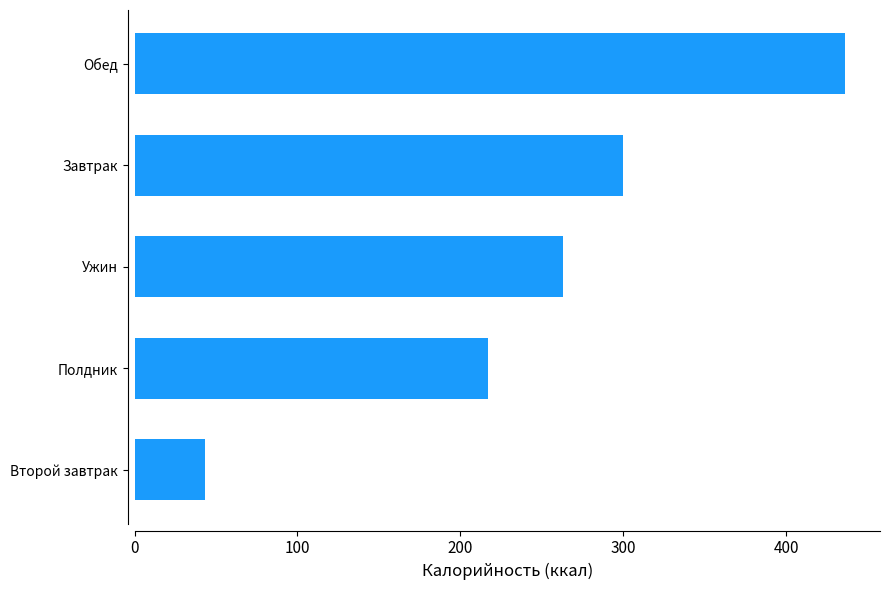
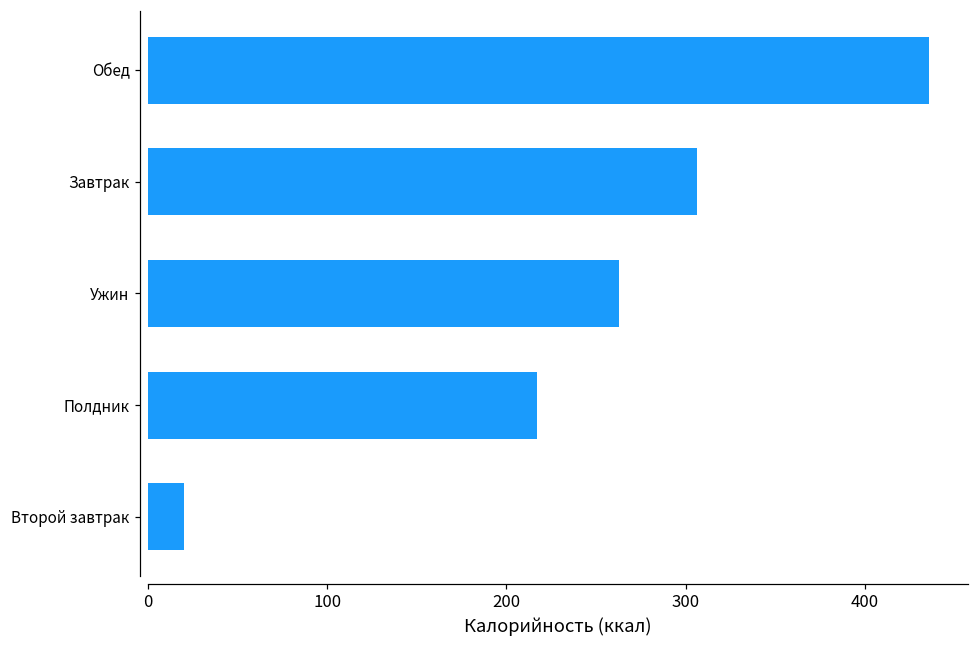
Завтрак: 300 -> 306
Второй завтрак: 43 -> 20
